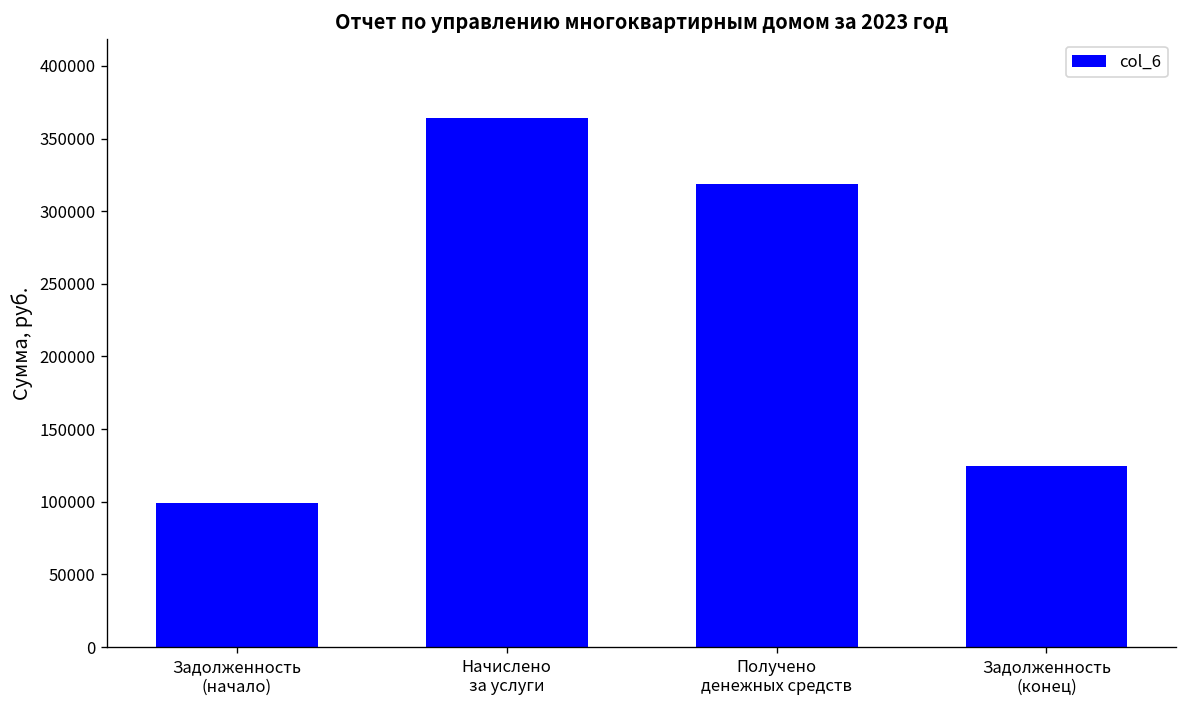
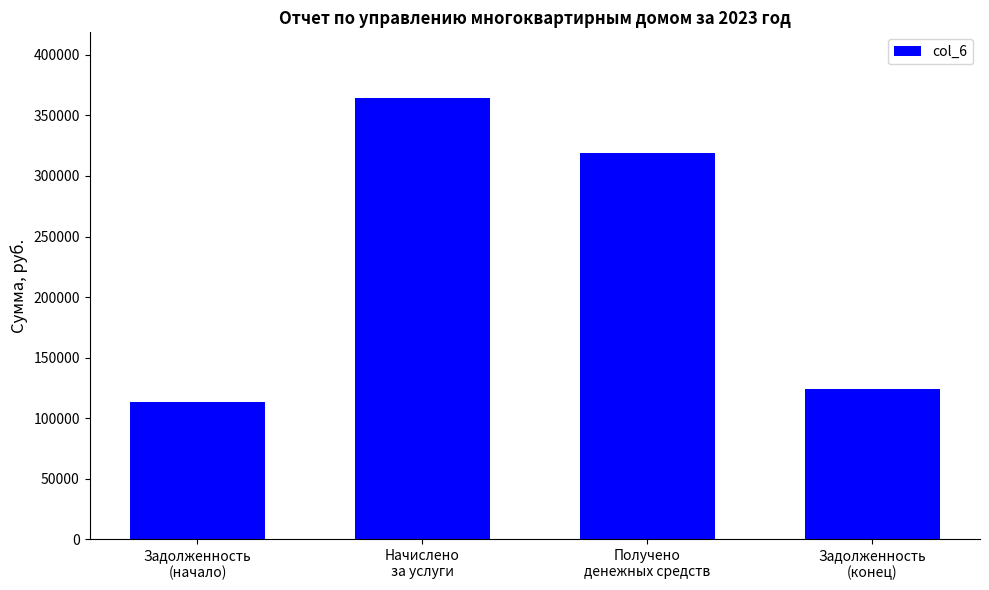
Задолженность (начало): 99000 -> 113000
